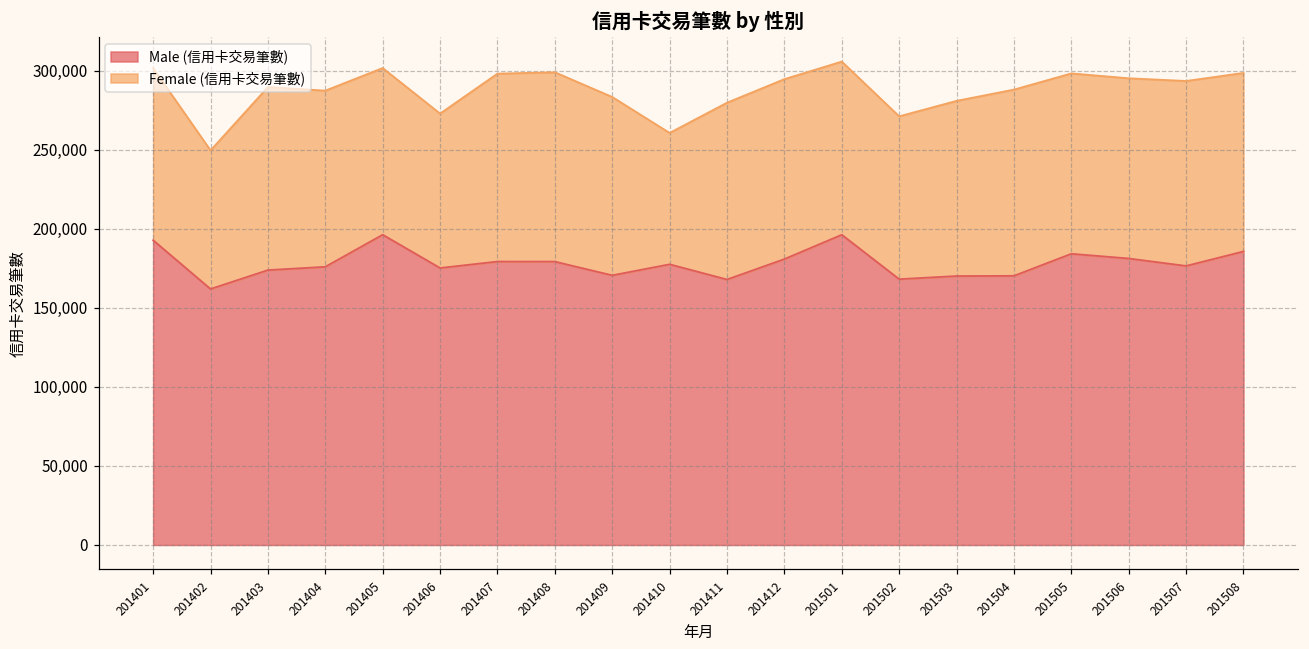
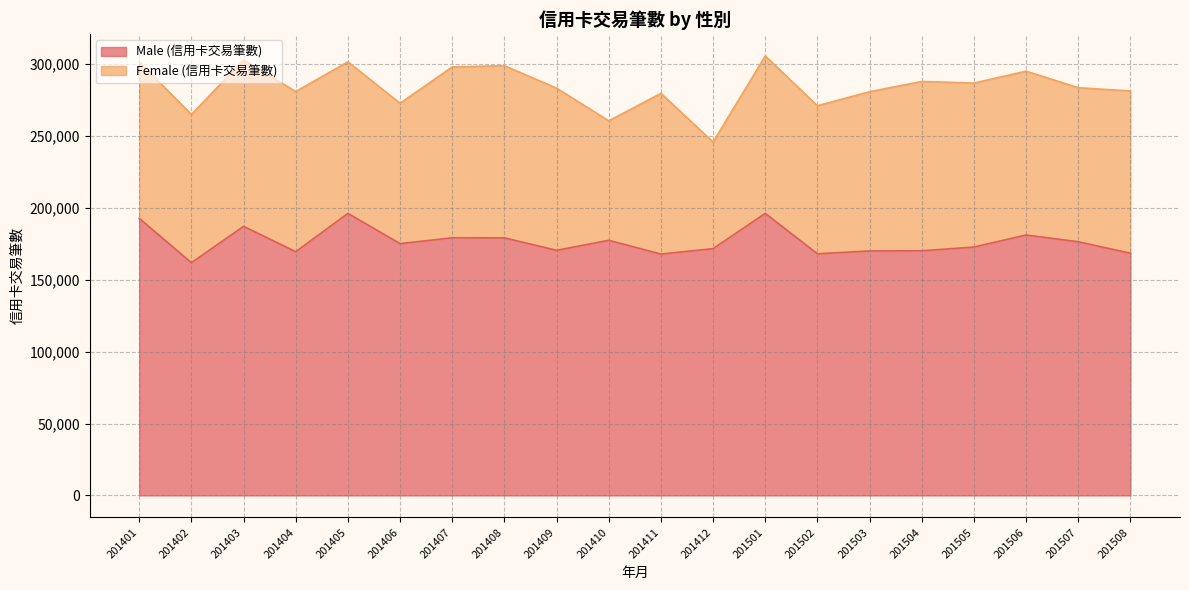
Female (信用卡交易筆數), 201402: 88,000 -> 103,000
Male (信用卡交易筆數), 201403: 174,000 -> 187,000
Male (信用卡交易筆數), 201404: 176,000 -> 170,000
Male (信用卡交易筆數), 201412: 181,000 -> 172,000
Female (信用卡交易筆數), 201412: 114,000 -> 74,000
Male (信用卡交易筆數), 201505: 184,000 -> 173,000
Female (信用卡交易筆數), 201507: 117,000 -> 107,000
Male (信用卡交易筆數), 201508: 186,000 -> 168,000
